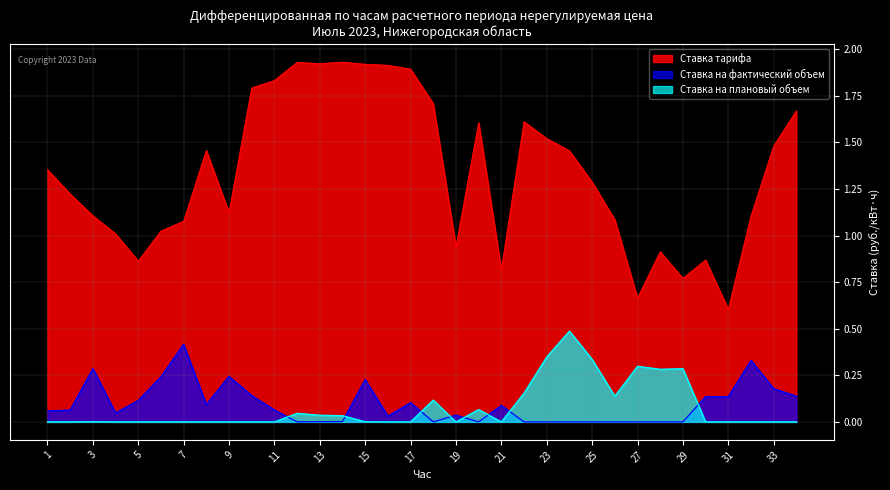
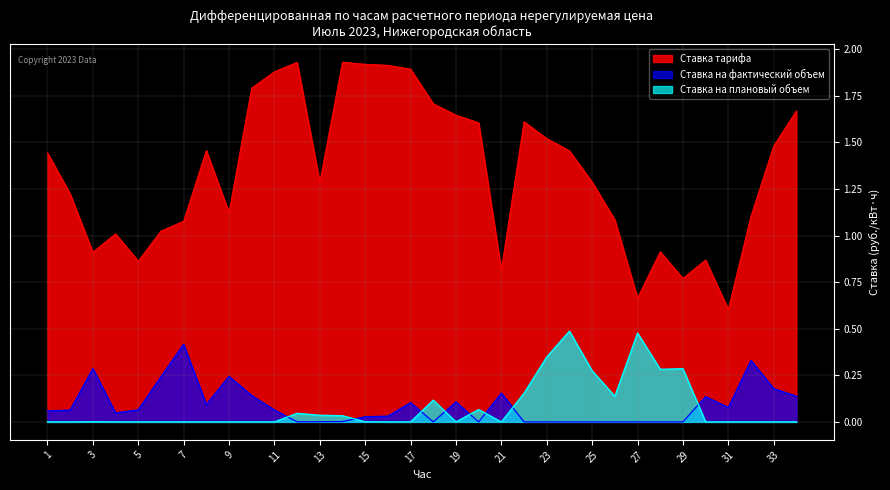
Ставка тарифа, 1: 1.35 -> 1.44
Ставка тарифа, 3: 1.11 -> 0.91
Ставка на фактический объем, 5: 0.11 -> 0.06
Ставка тарифа, 11: 1.83 -> 1.88
Ставка тарифа, 13: 1.92 -> 1.28
Ставка на фактический объем, 15: 0.23 -> 0.03
Ставка тарифа, 19: 0.94 -> 1.65
Ставка на фактический объем, 19: 0.04 -> 0.11
Ставка на фактический объем, 21: 0.09 -> 0.15
Ставка на плановый объем, 25: 0.34 -> 0.27
Ставка на плановый объем, 27: 0.30 -> 0.48
Ставка на фактический объем, 31: 0.13 -> 0.08
